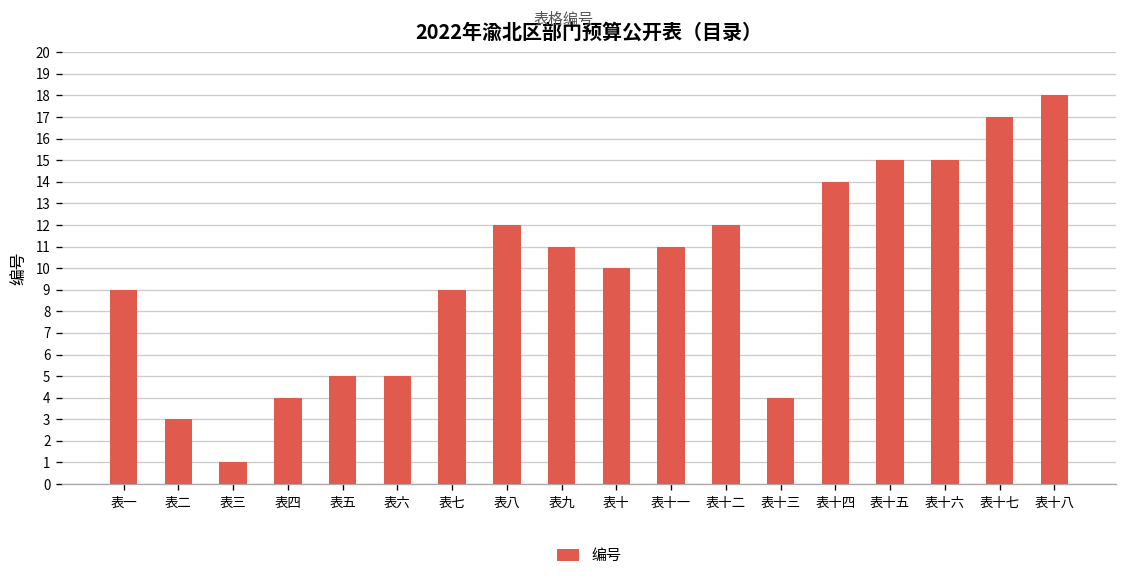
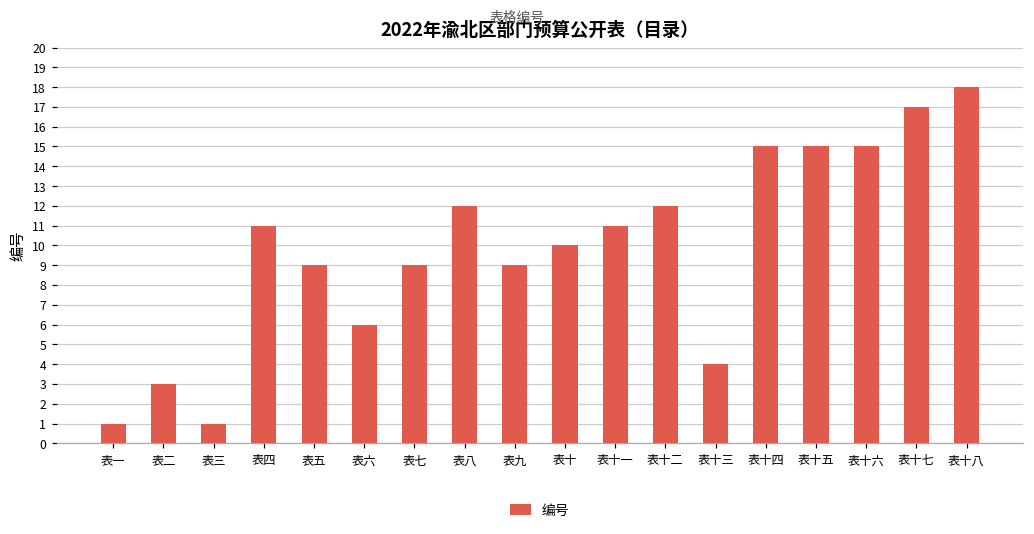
表一: 9 -> 1
表四: 4 -> 11
表五: 5 -> 9
表六: 5 -> 6
表九: 11 -> 9
表十四: 14 -> 15
